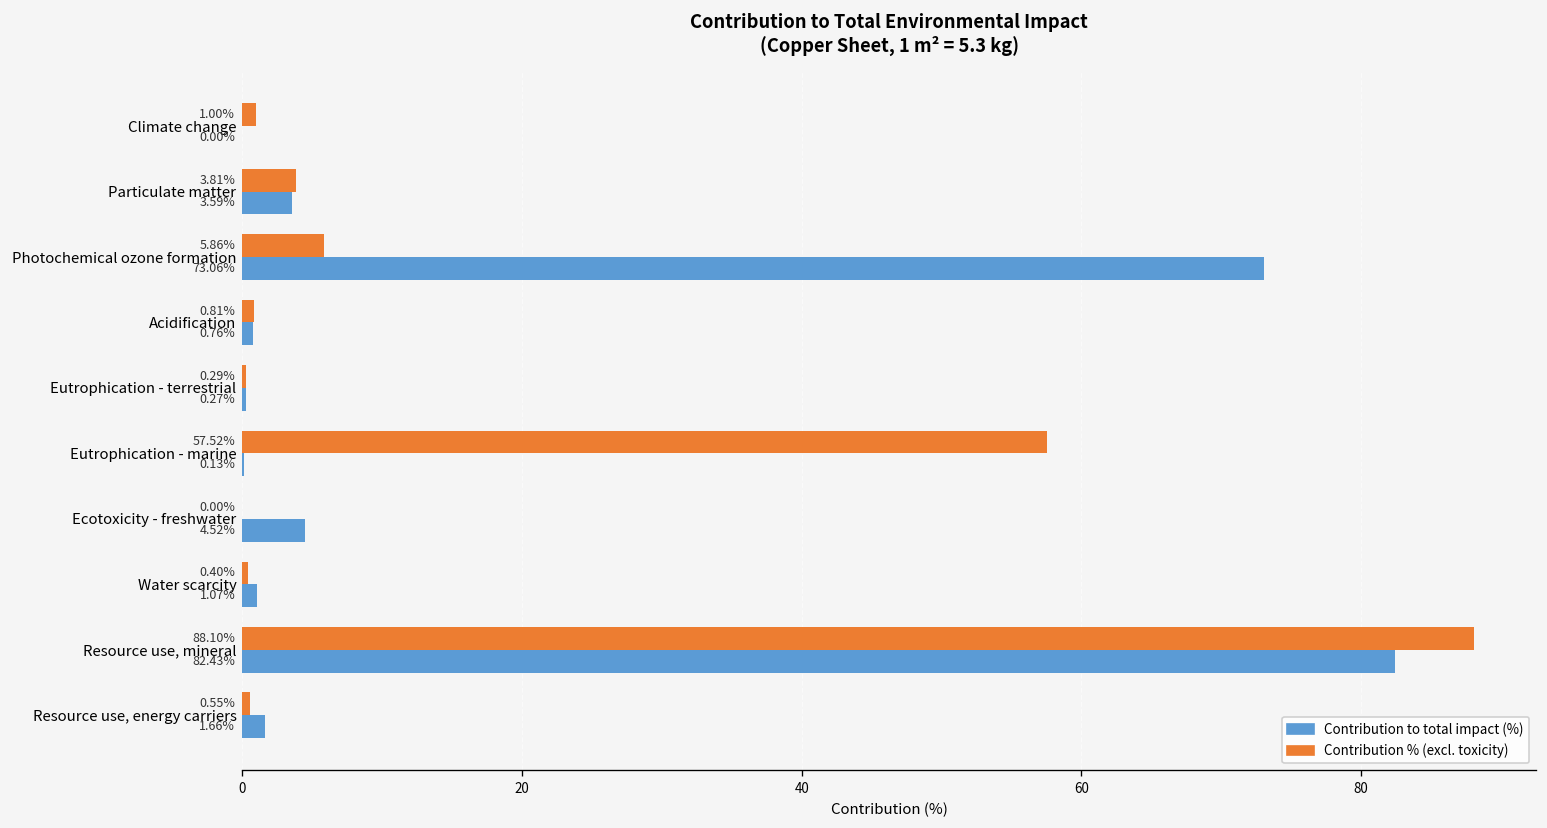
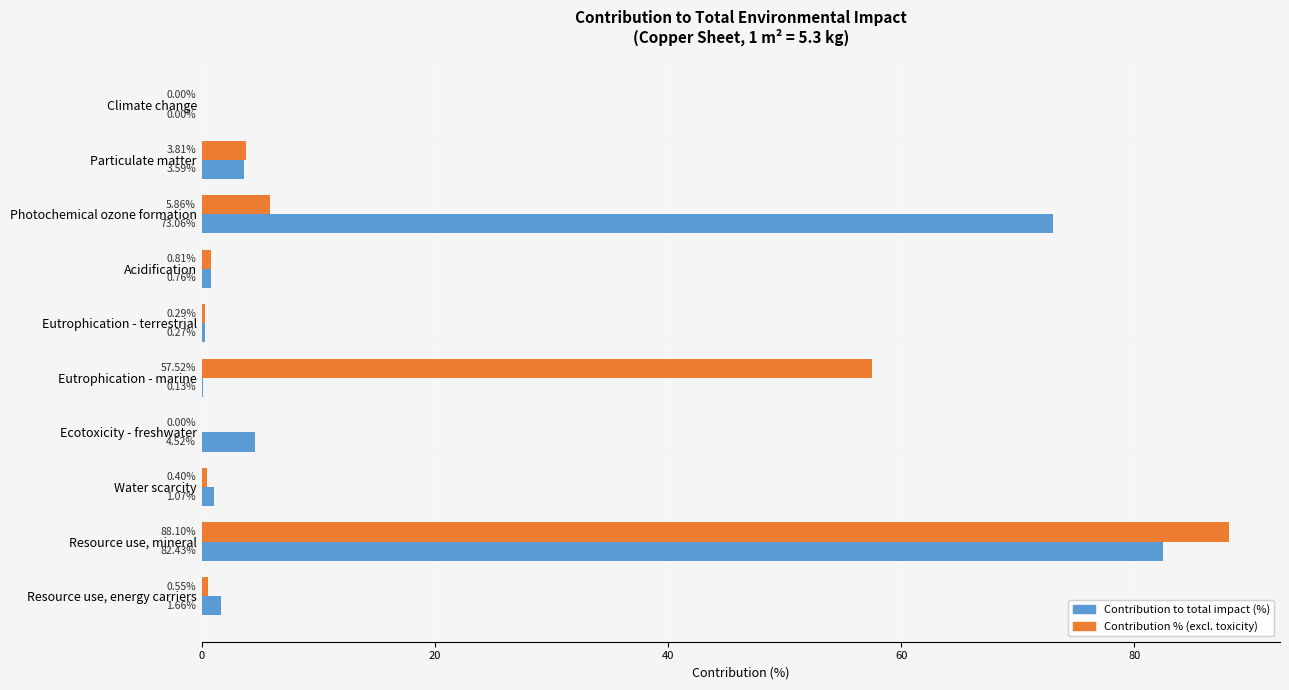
Contribution % (excl. toxicity), Climate change: 1.00% -> 0.00%
